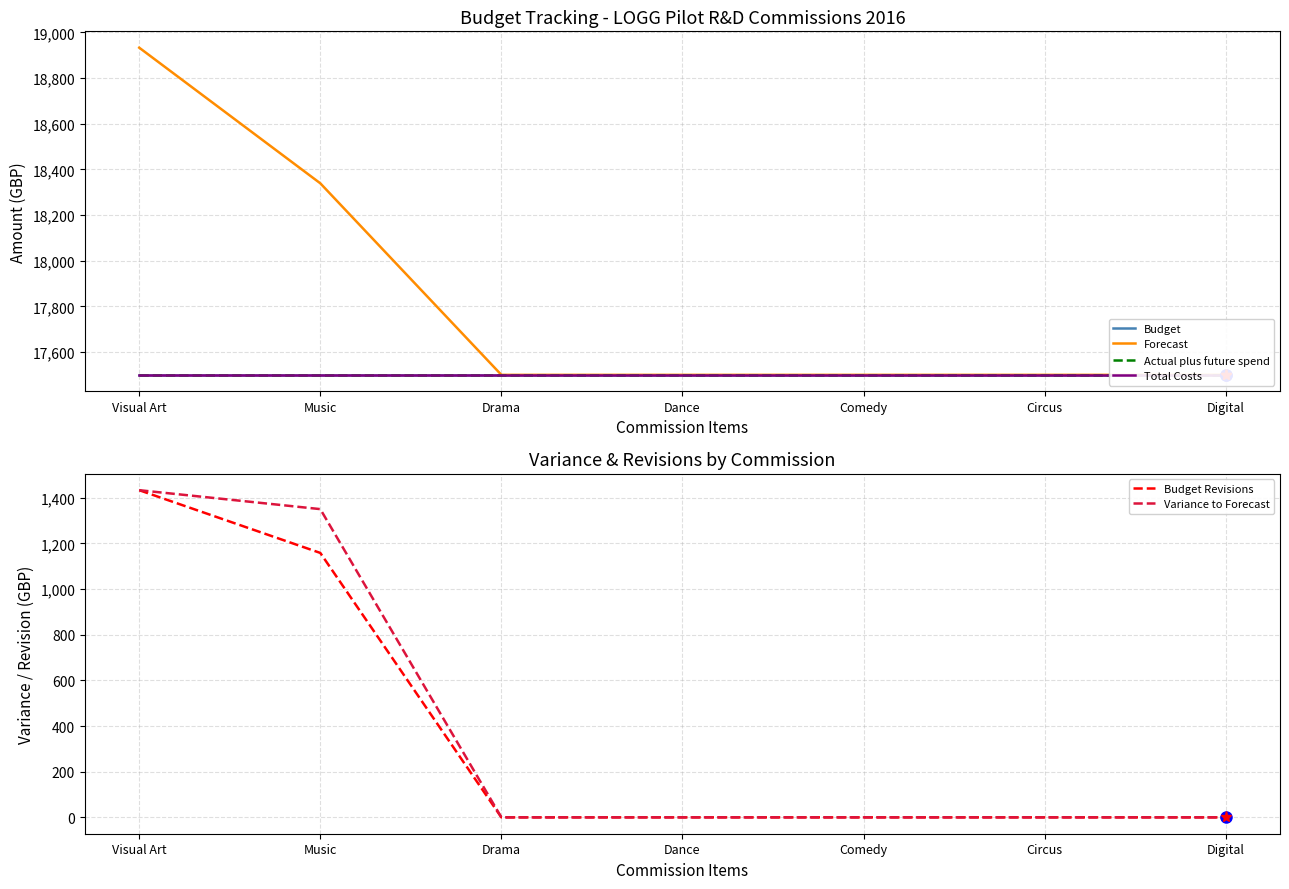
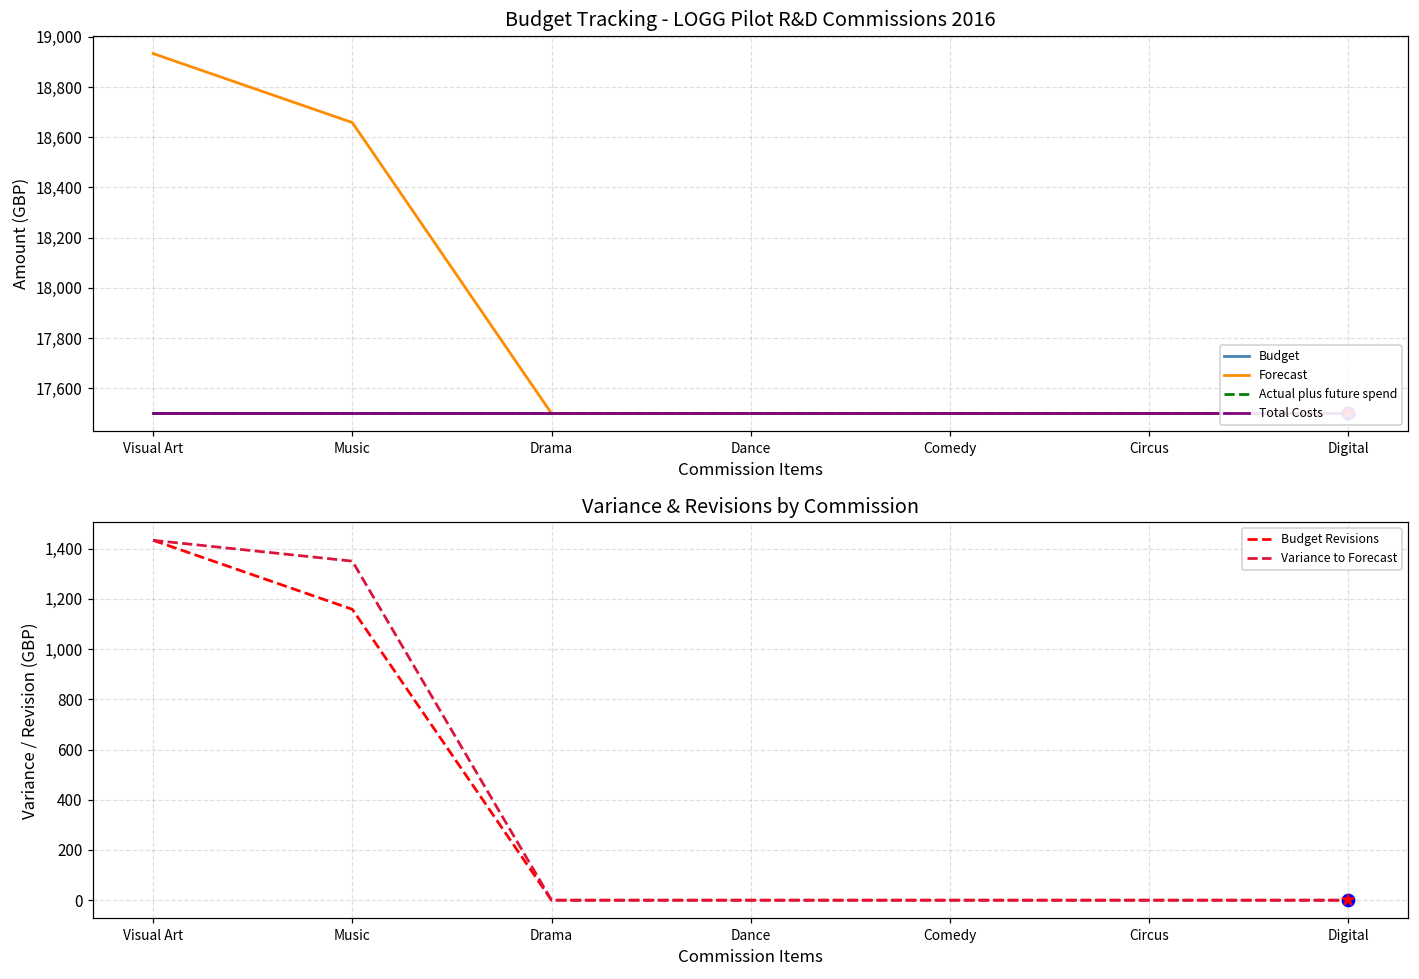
Budget Tracking - LOGG Pilot R&D Commissions 2016, Forecast, Music: 18,340 -> 18,660
